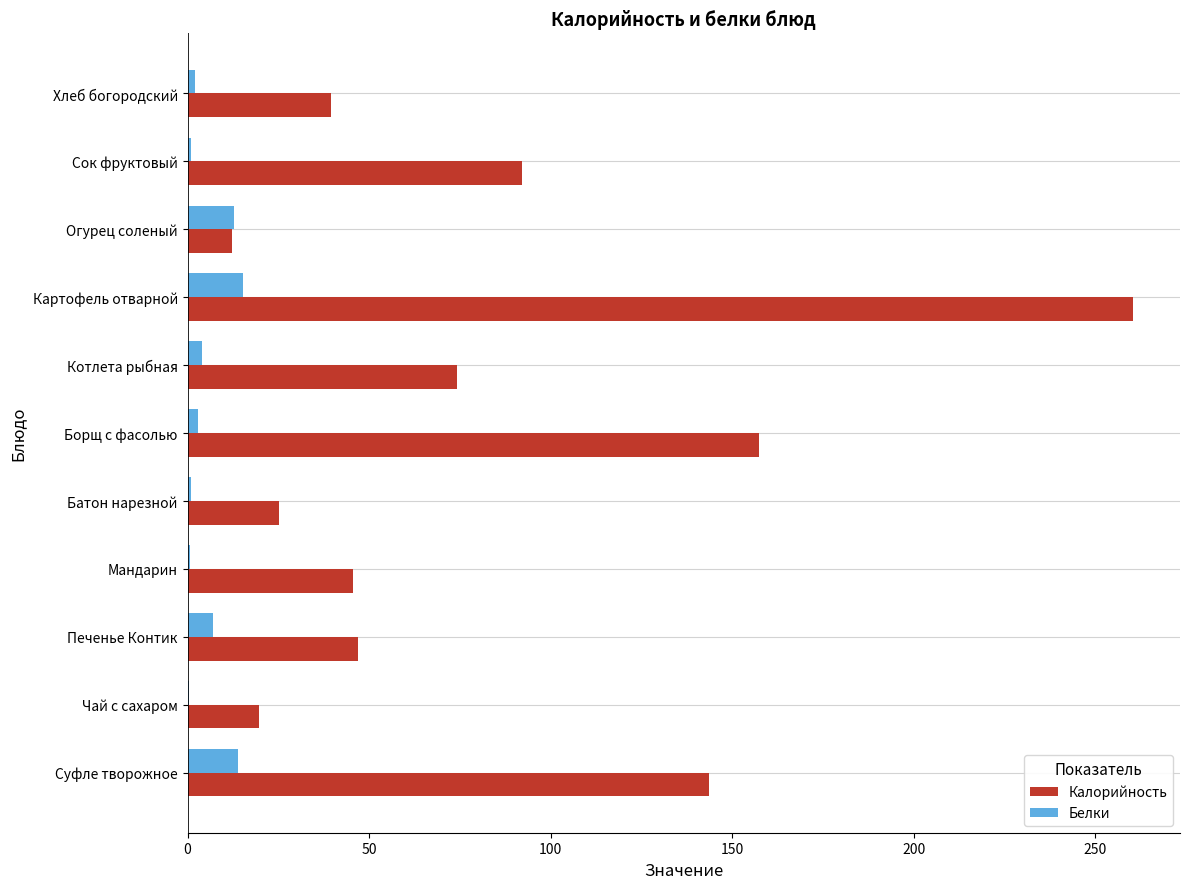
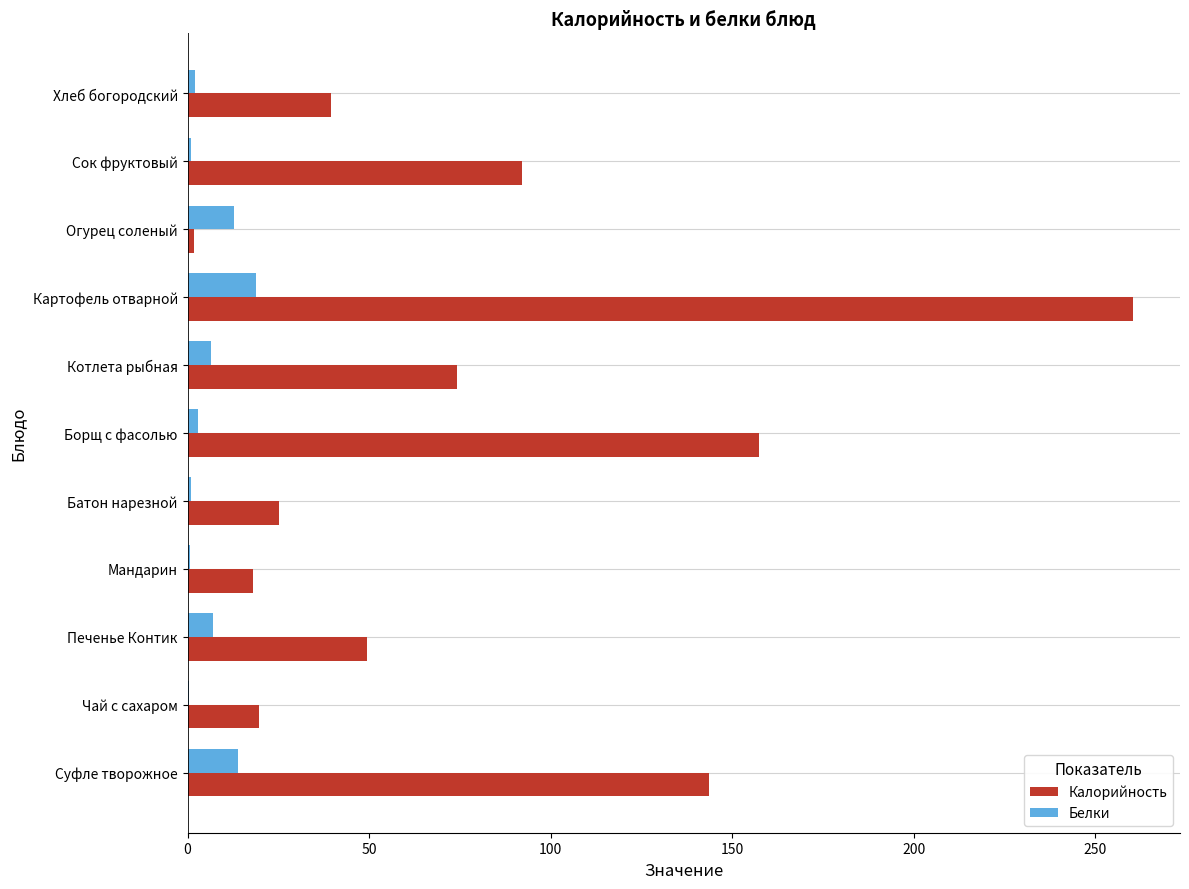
Калорийность, Огурец соленый: 12 -> 2
Белки, Картофель отварной: 15 -> 19
Белки, Котлета рыбная: 4 -> 6
Калорийность, Мандарин: 46 -> 18
Калорийность, Печенье Контик: 47 -> 49
